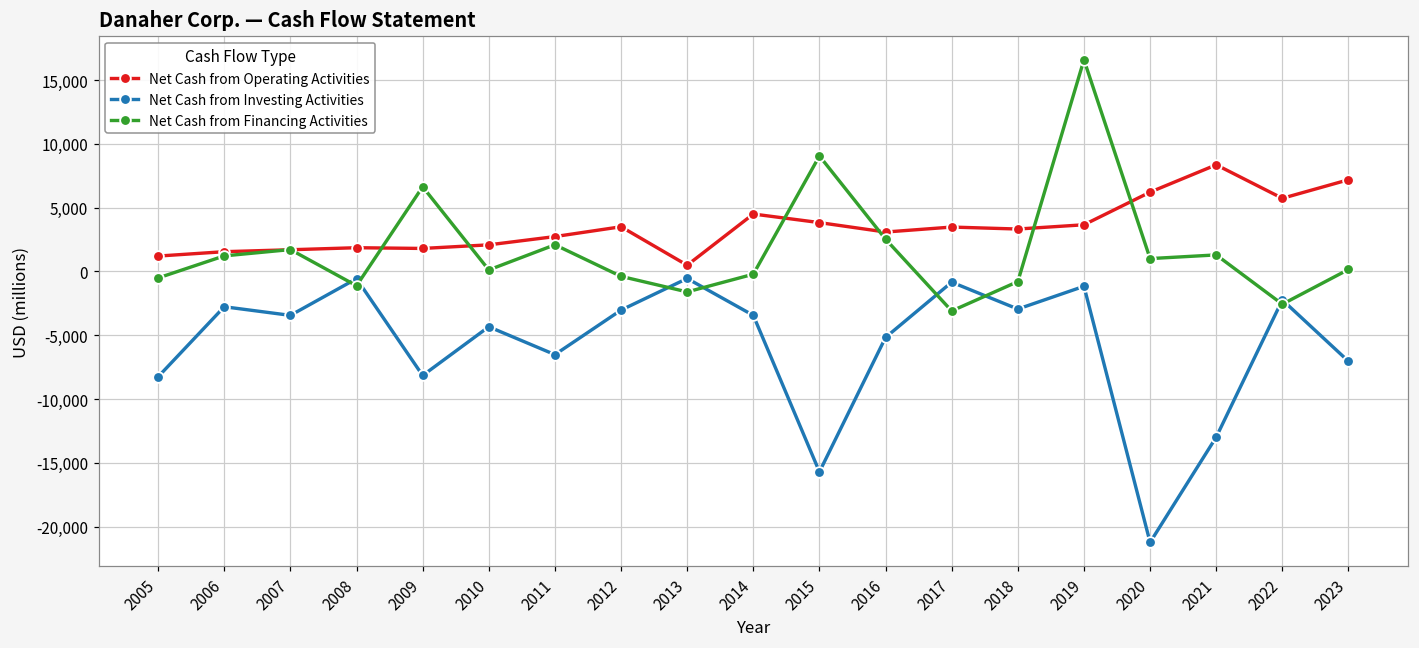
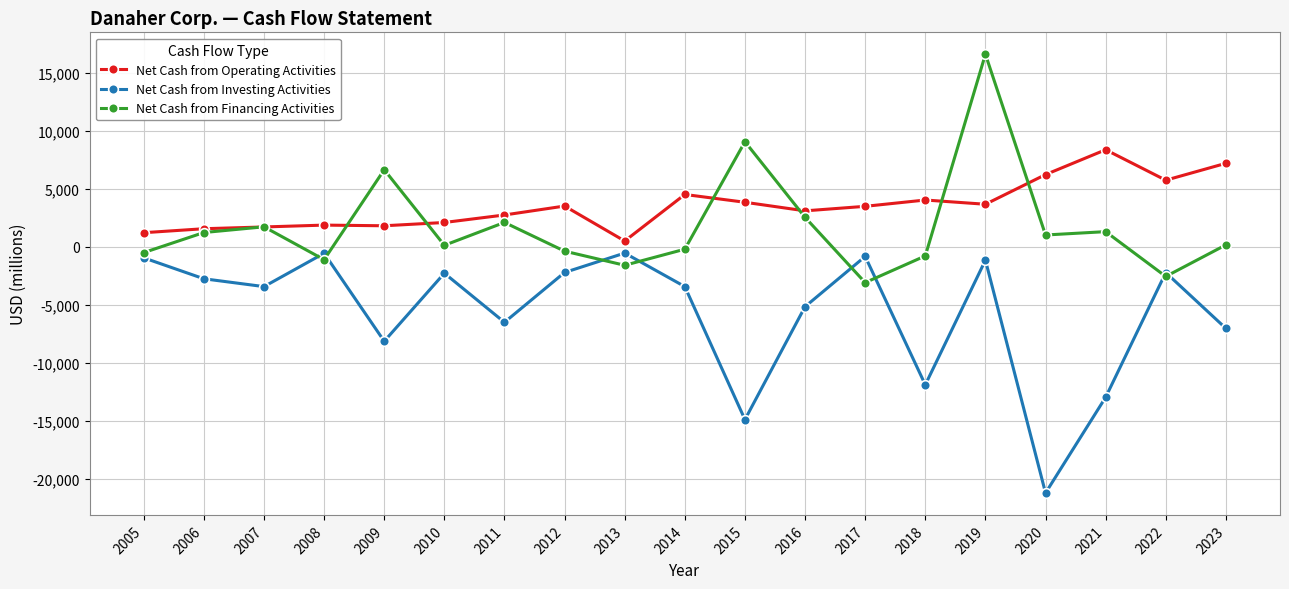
Net Cash from Investing Activities, 2005: -8,300 -> -1,000
Net Cash from Investing Activities, 2010: -4,300 -> -2,300
Net Cash from Investing Activities, 2012: -3,000 -> -2,200
Net Cash from Investing Activities, 2015: -15,700 -> -14,900
Net Cash from Operating Activities, 2018: 3,300 -> 4,000
Net Cash from Investing Activities, 2018: -2,900 -> -11,900
